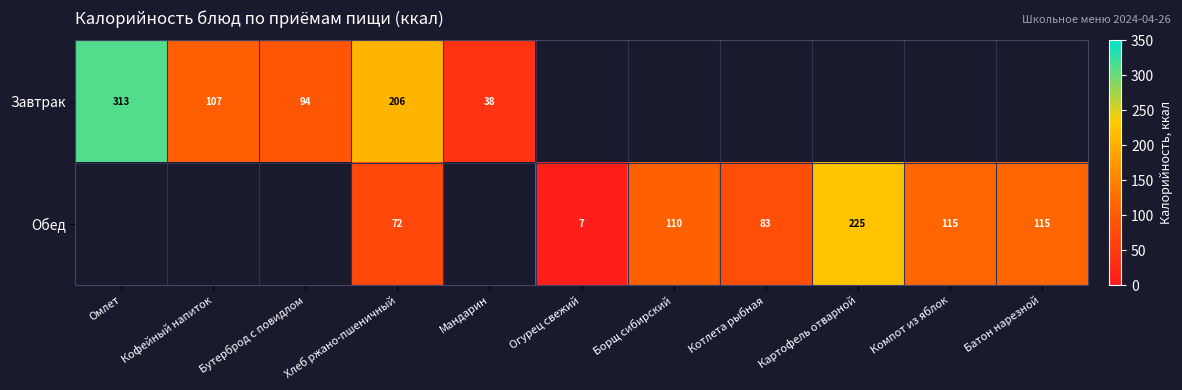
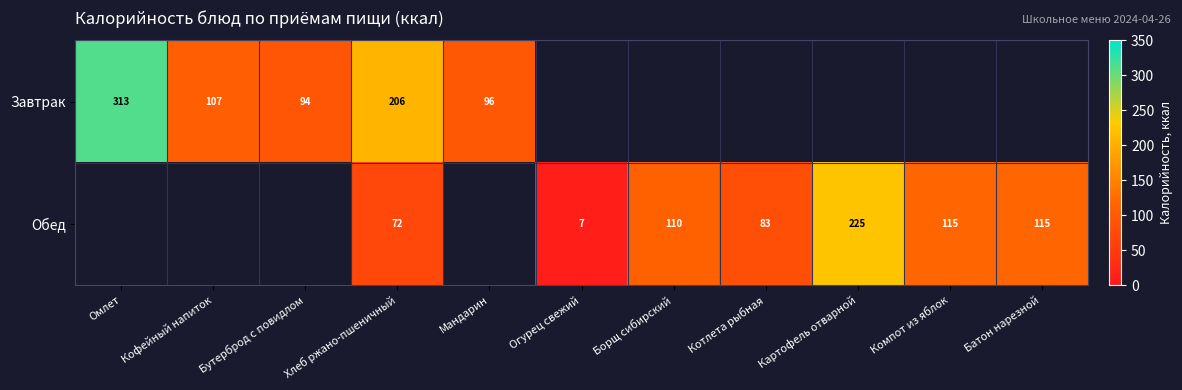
Завтрак, Мандарин: 38 -> 96
